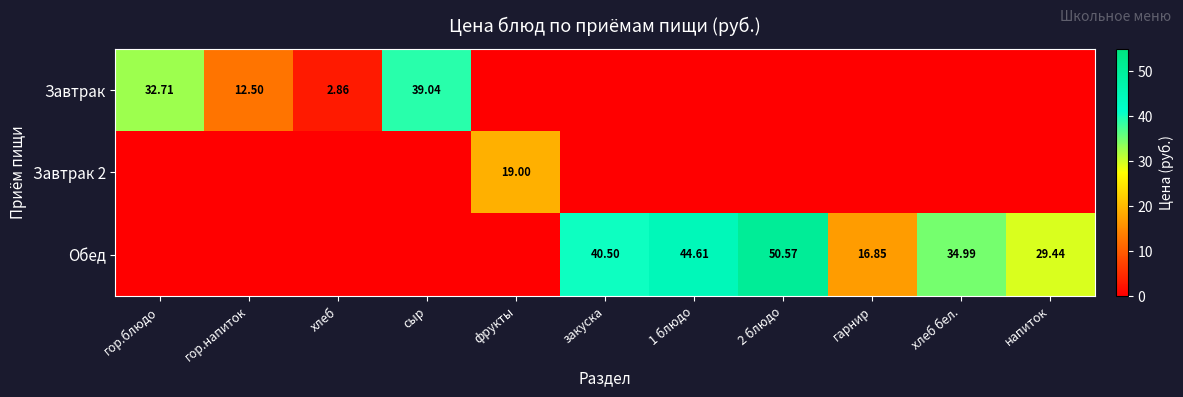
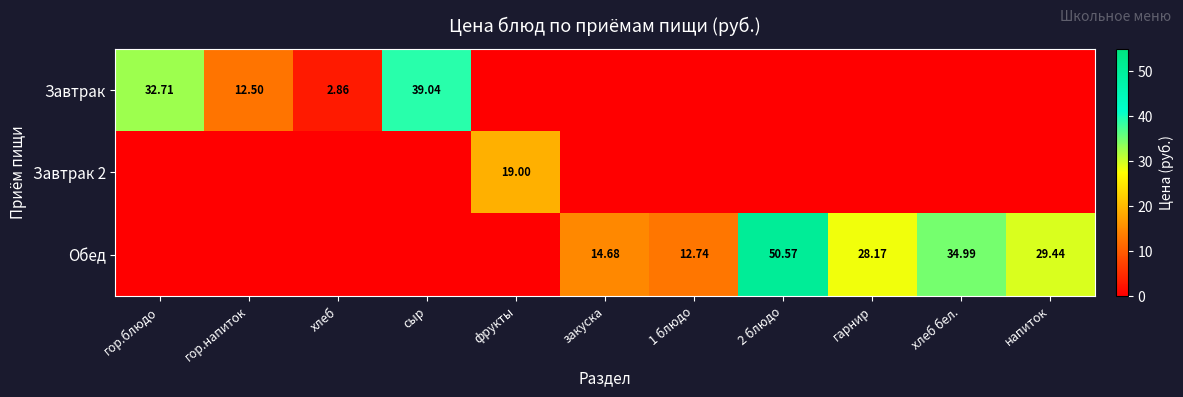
Обед, закуска: 40.50 -> 14.68
Обед, 1 блюдо: 44.61 -> 12.74
Обед, гарнир: 16.85 -> 28.17
